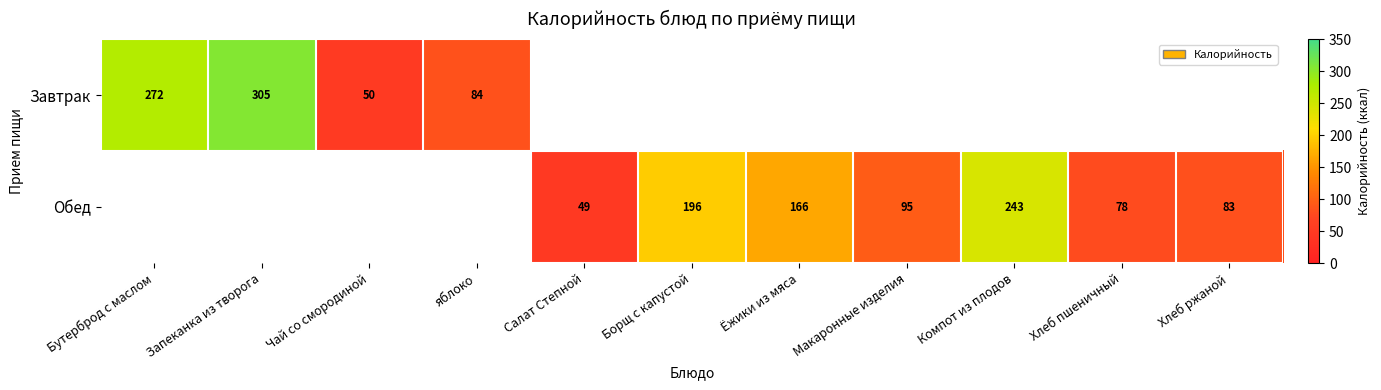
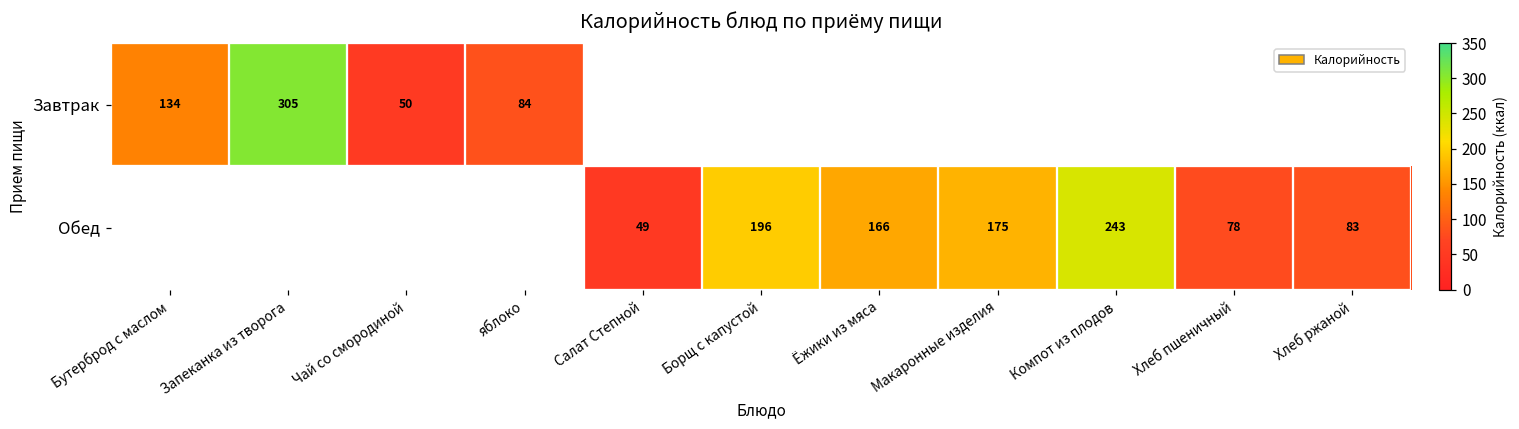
Завтрак, Бутерброд с маслом: 272 -> 134
Обед, Макаронные изделия: 95 -> 175
